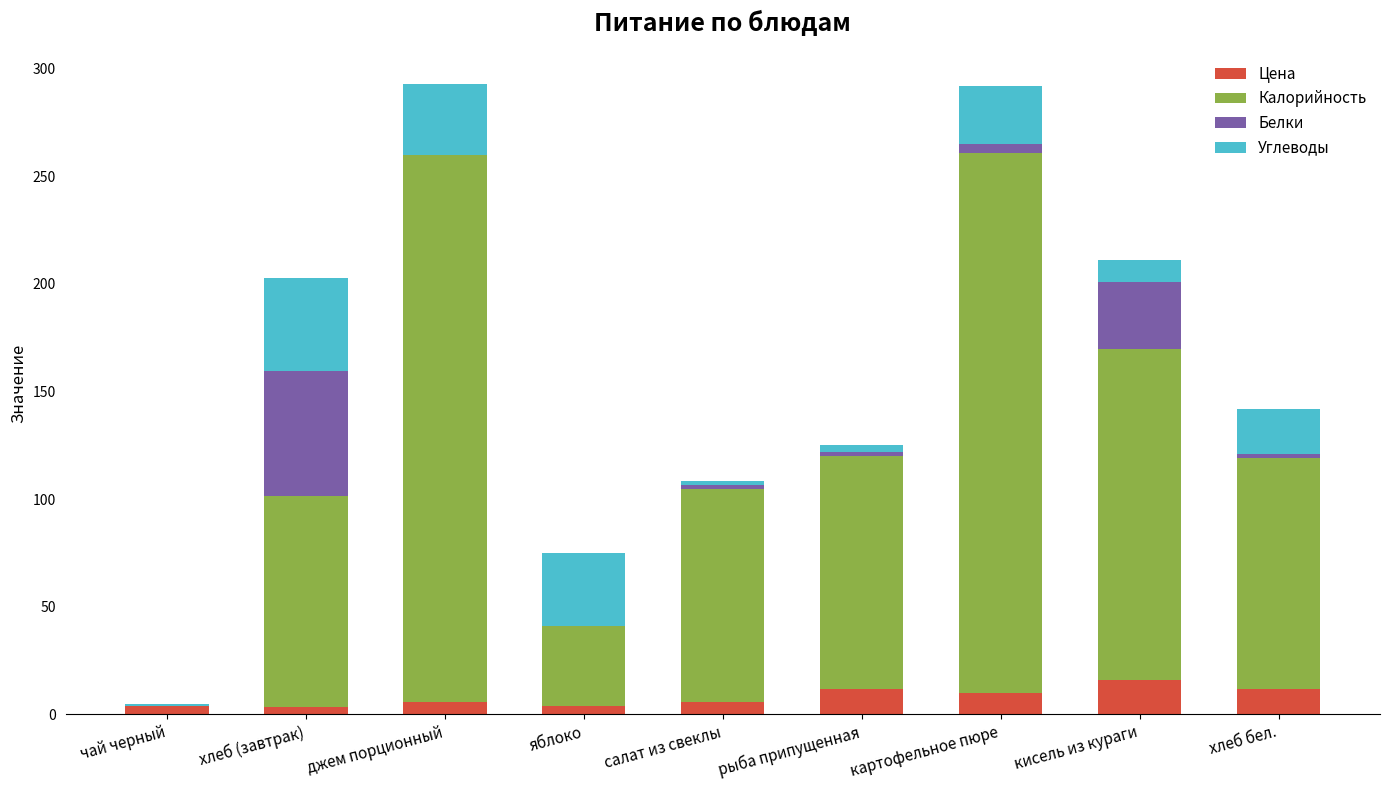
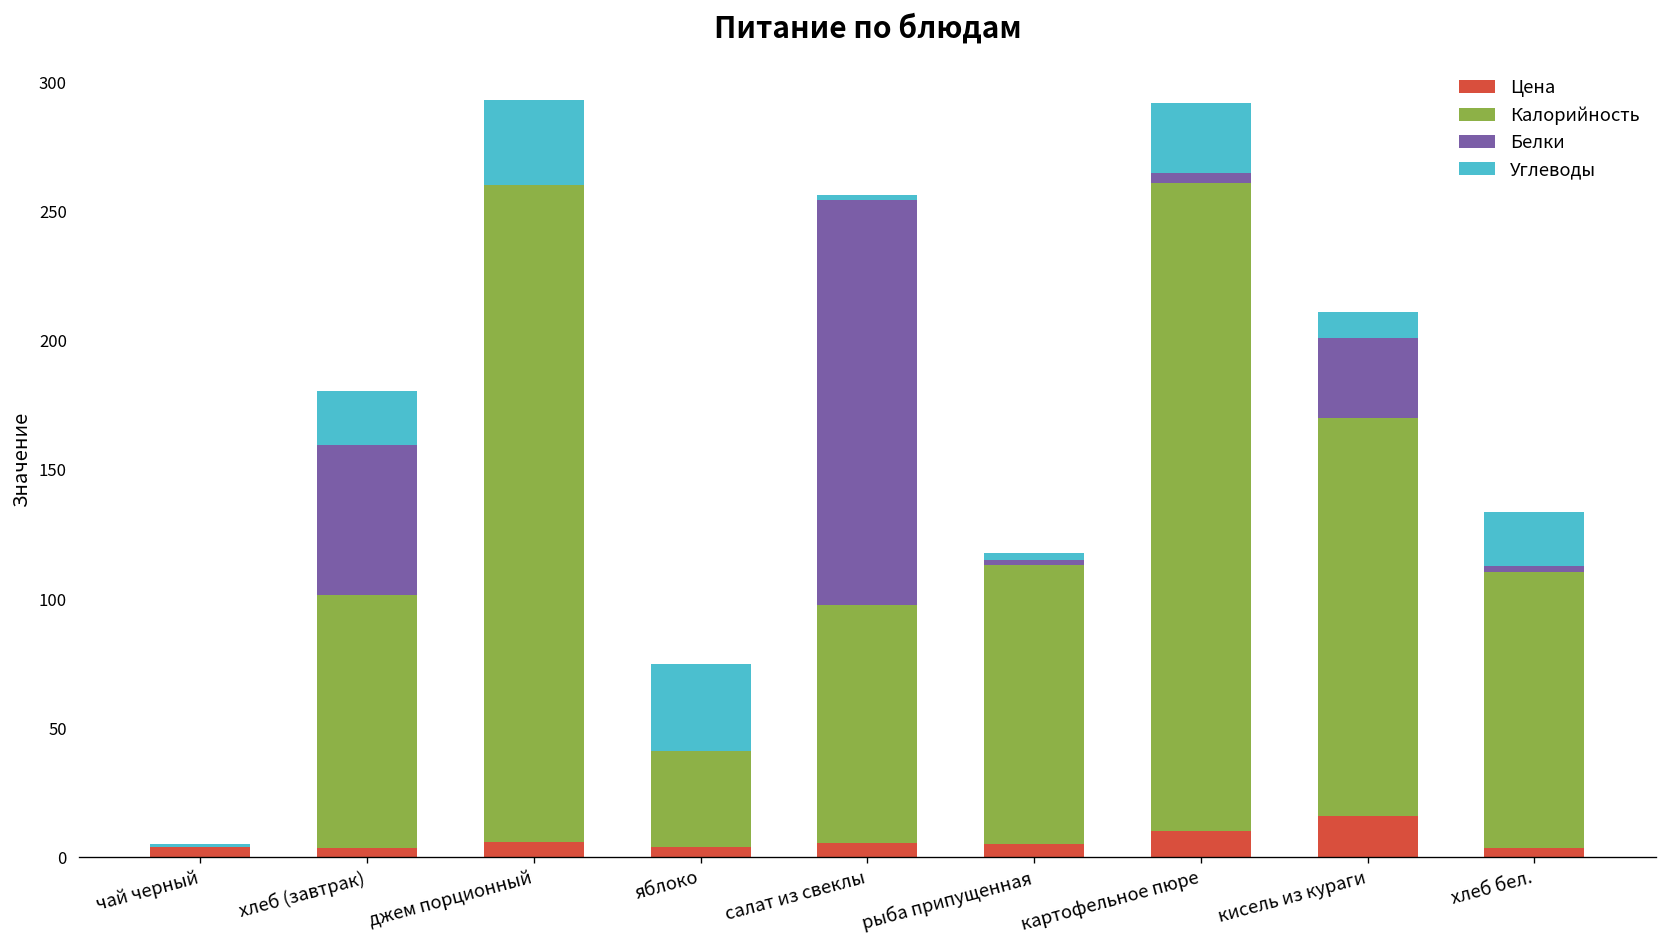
Углеводы, хлеб (завтрак): 43 -> 21
Калорийность, салат из свеклы: 99 -> 92
Белки, салат из свеклы: 2 -> 157
Цена, рыба припущенная: 12 -> 5
Цена, хлеб бел.: 12 -> 4
